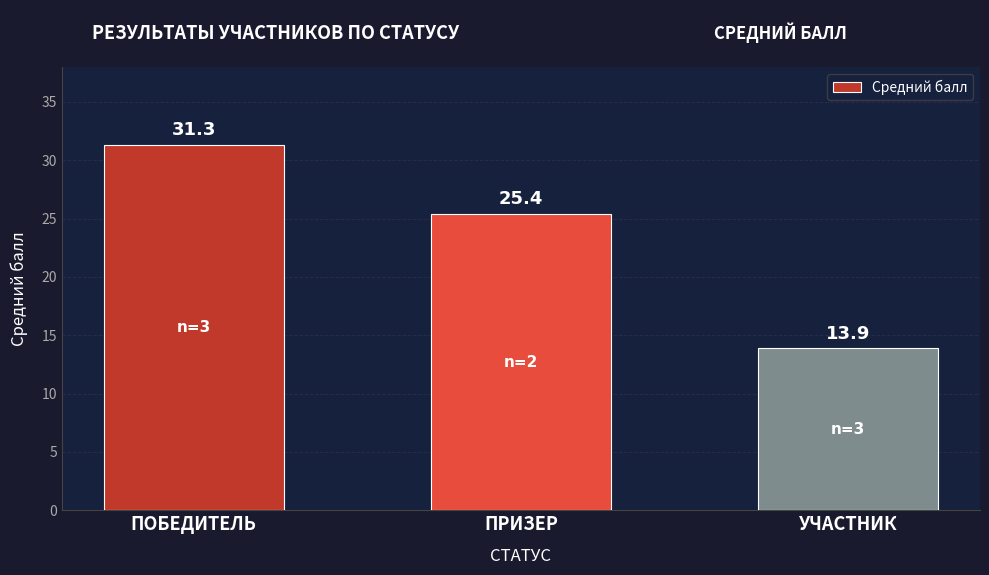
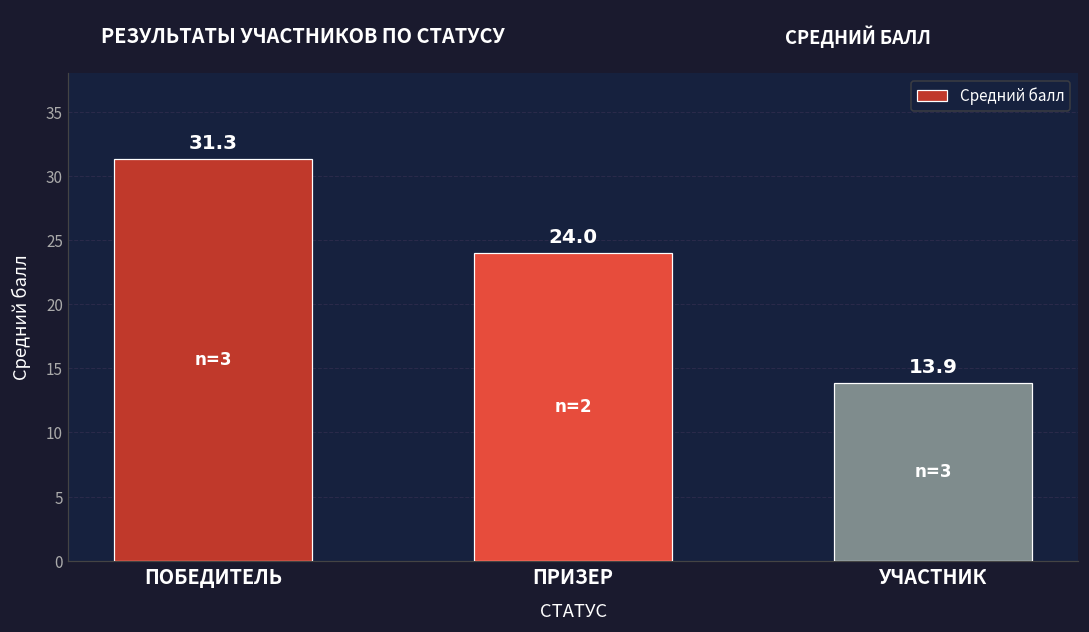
ПРИЗЕР: 25.4 -> 24.0
